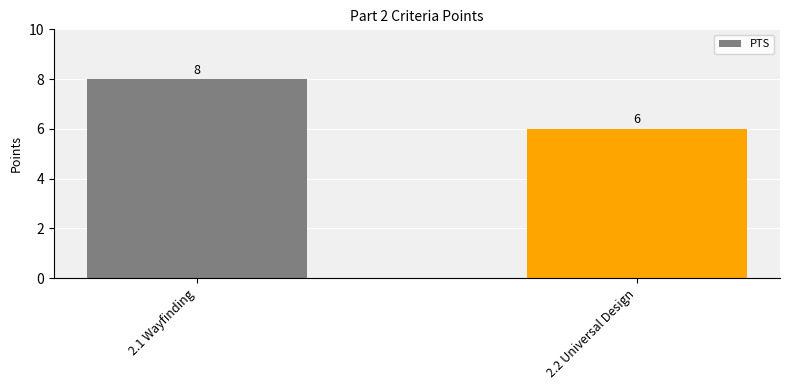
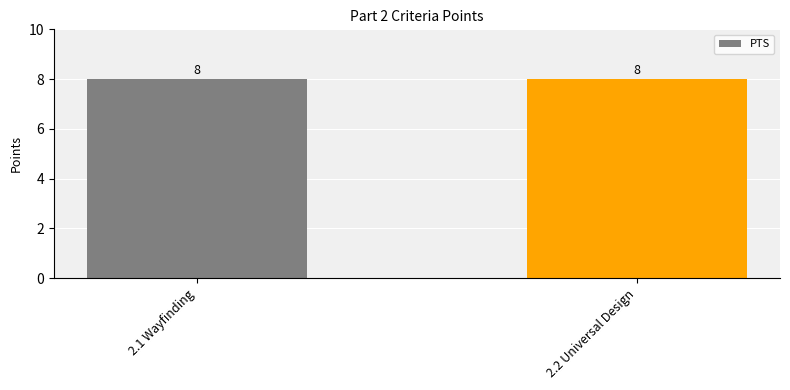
2.2 Universal Design: 6 -> 8
